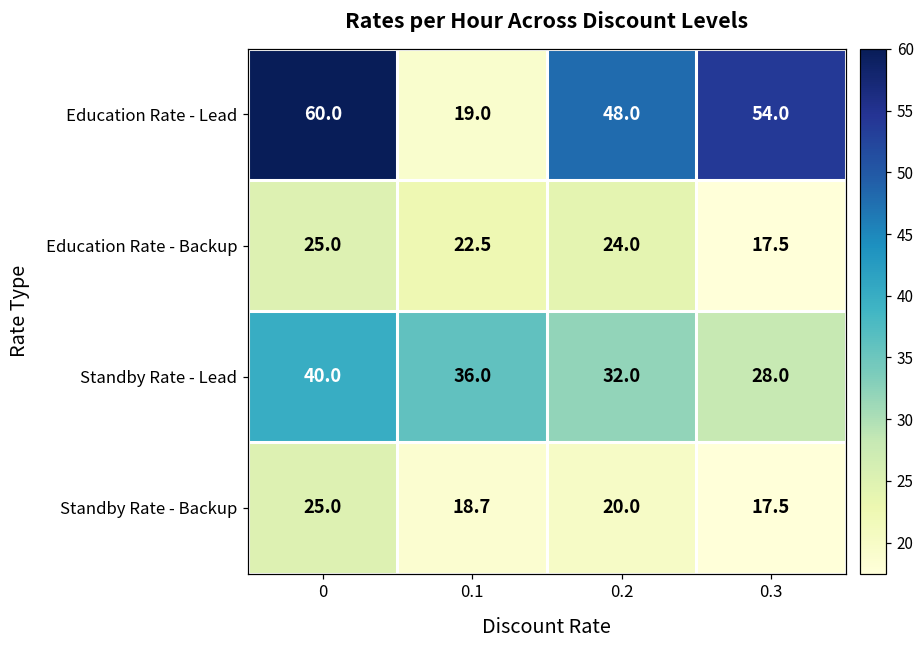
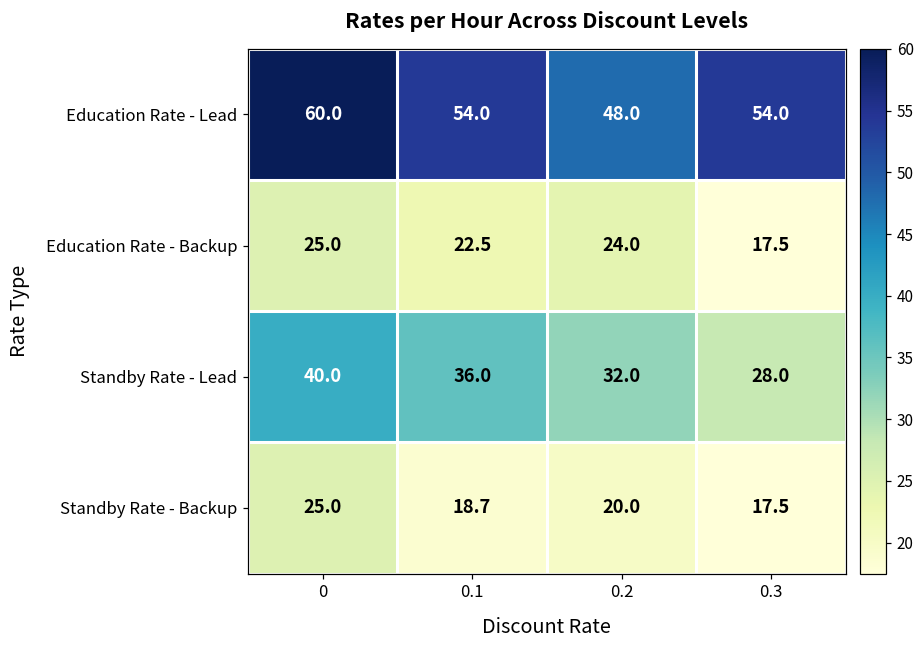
Education Rate - Lead, 0.1: 19.0 -> 54.0
